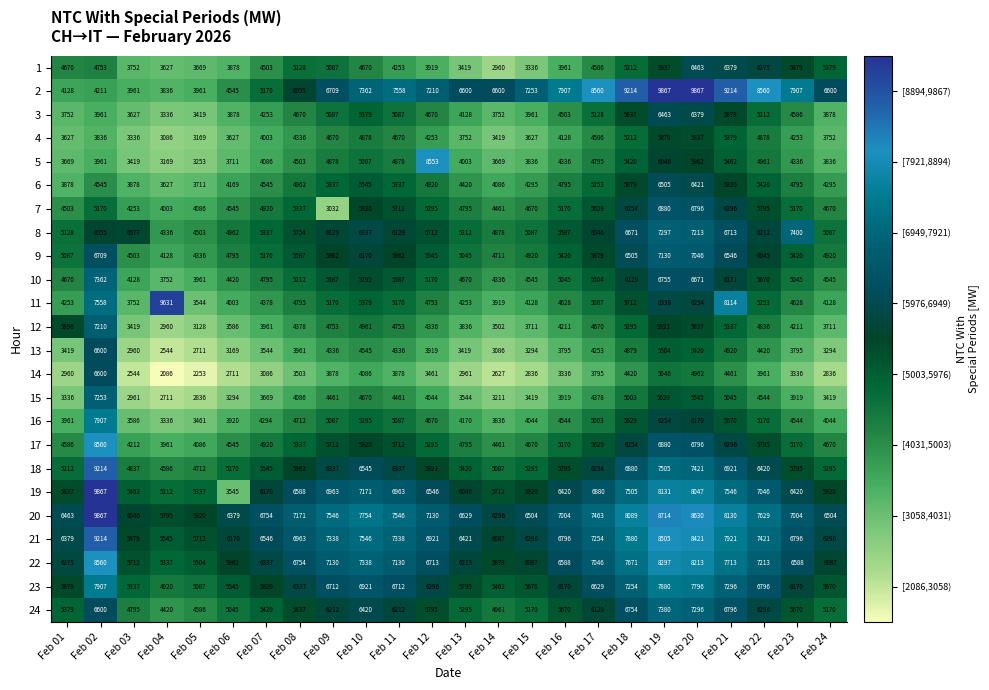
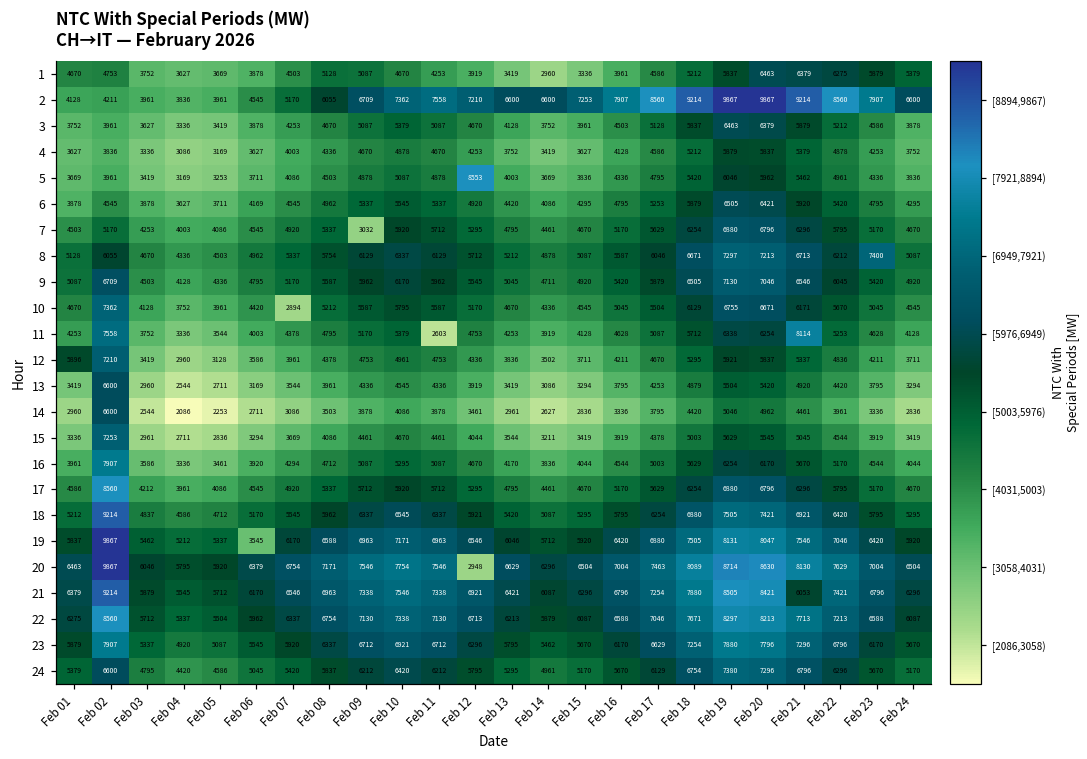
8, Feb 03: 6077 -> 4670
10, Feb 07: 4795 -> 2894
11, Feb 04: 9631 -> 3336
11, Feb 11: 5170 -> 2603
20, Feb 12: 7130 -> 2948
21, Feb 21: 7921 -> 6053
